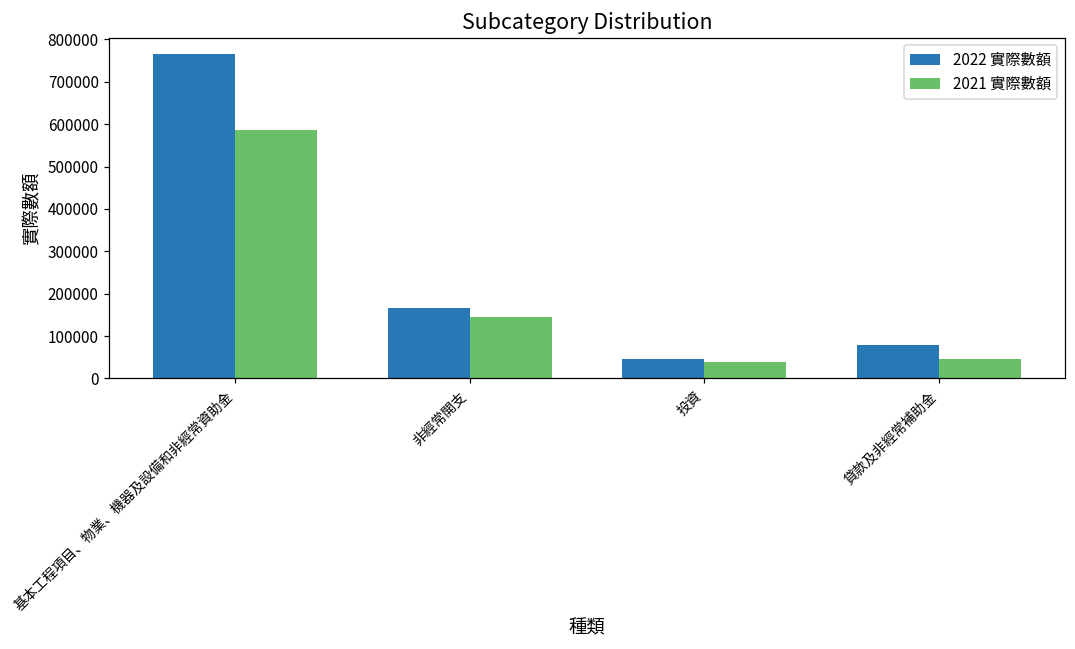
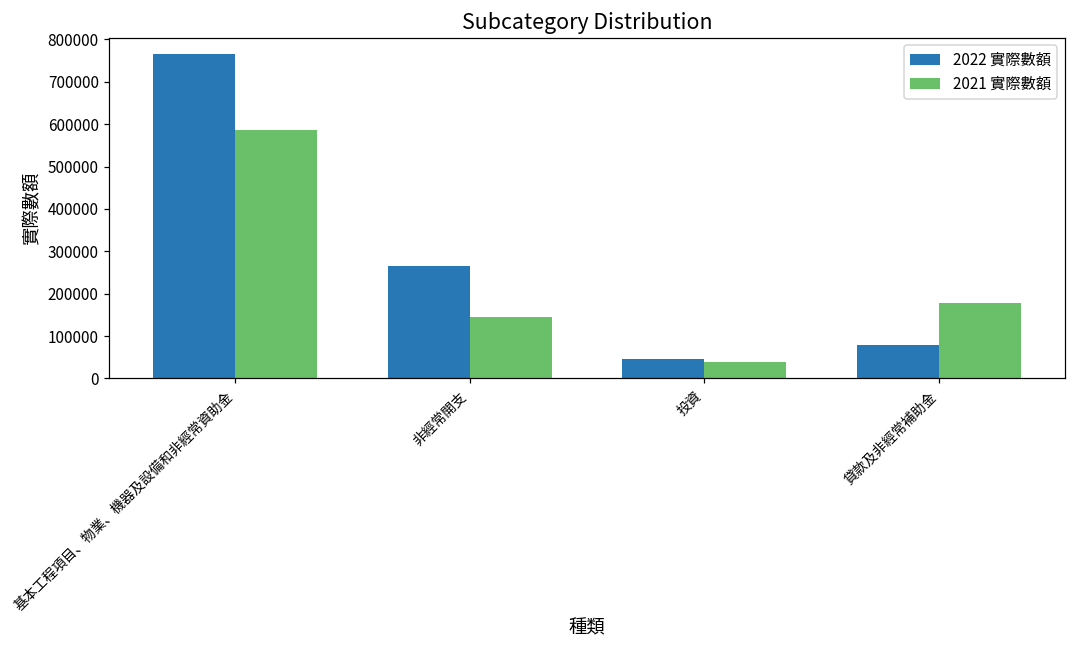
2022 實際數額, 非經常開支: 170000 -> 260000
2021 實際數額, 貸款及非經常補助金: 50000 -> 180000
